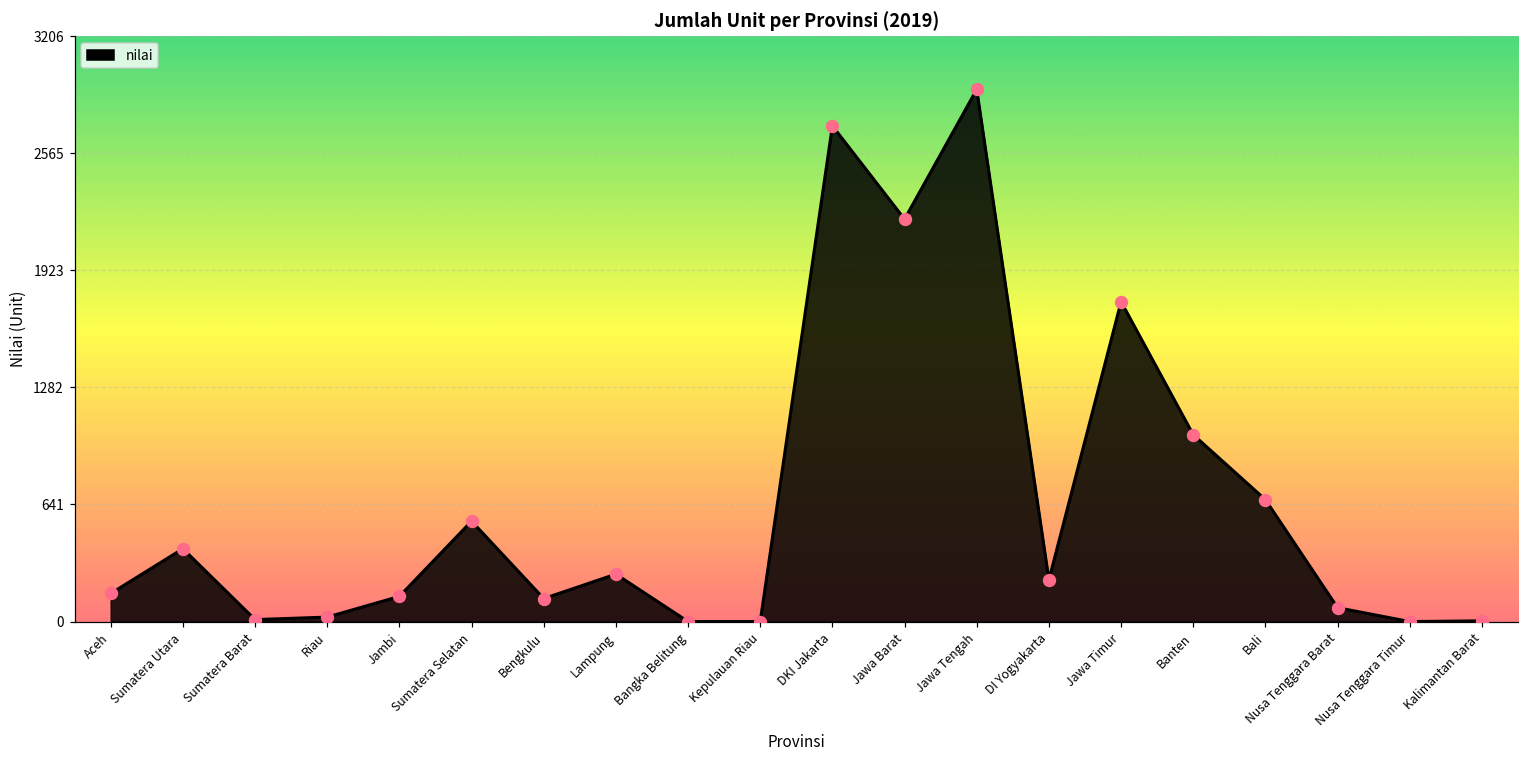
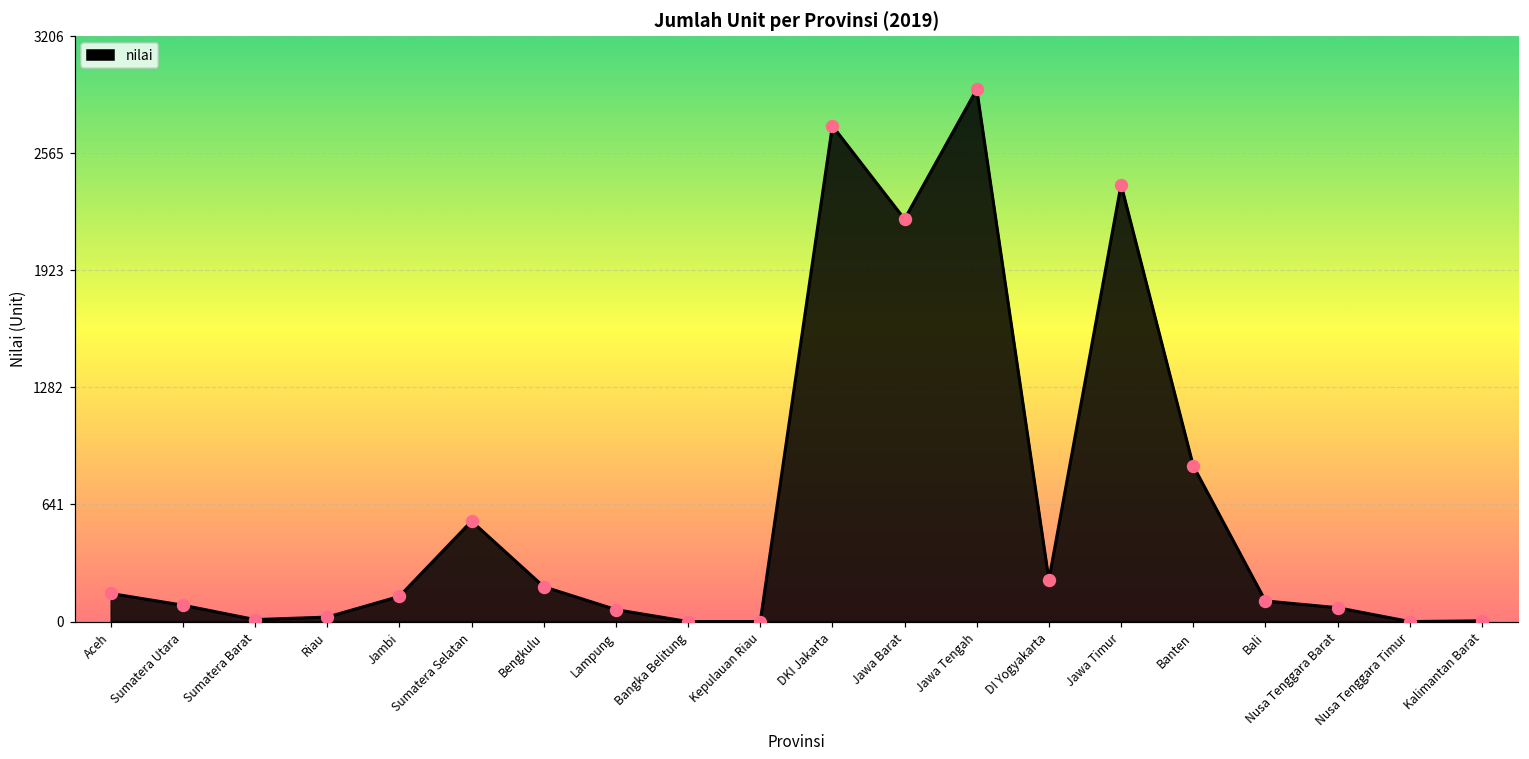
Sumatera Utara: 400 -> 90
Bengkulu: 130 -> 190
Lampung: 260 -> 70
Jawa Timur: 1750 -> 2390
Banten: 1020 -> 850
Bali: 670 -> 110
